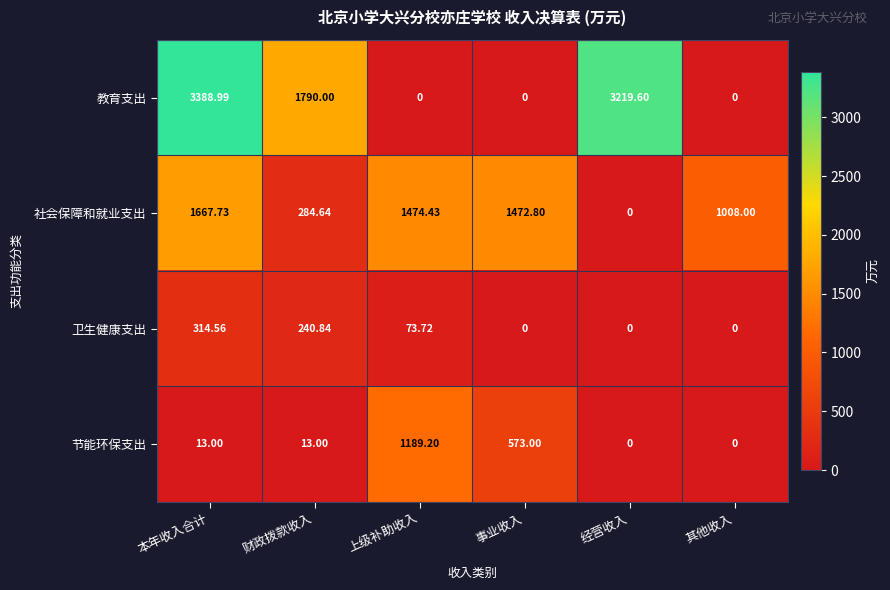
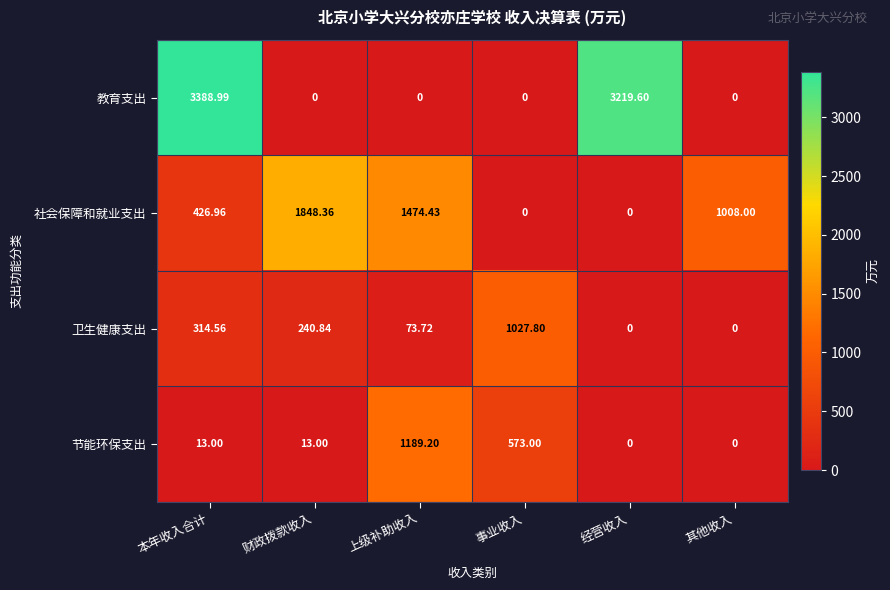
教育支出, 财政拨款收入: 1790.00 -> 0
社会保障和就业支出, 本年收入合计: 1667.73 -> 426.96
社会保障和就业支出, 财政拨款收入: 284.64 -> 1848.36
社会保障和就业支出, 事业收入: 1472.80 -> 0
卫生健康支出, 事业收入: 0 -> 1027.80
